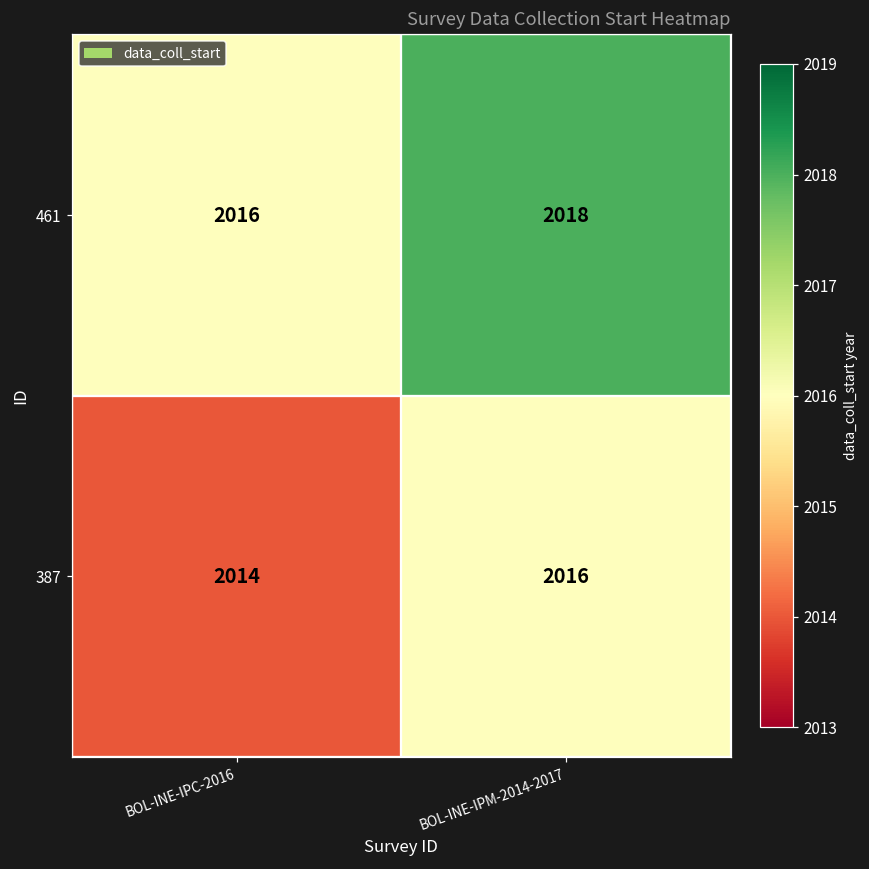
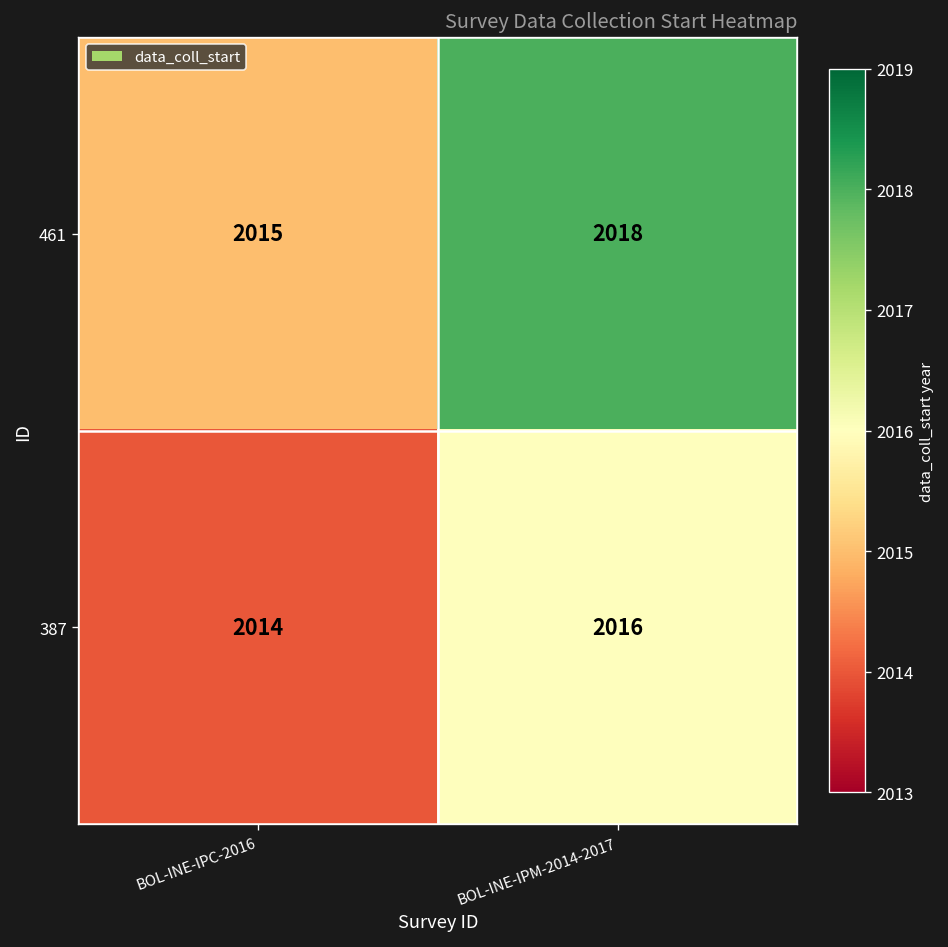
461, BOL-INE-IPC-2016: 2016 -> 2015
